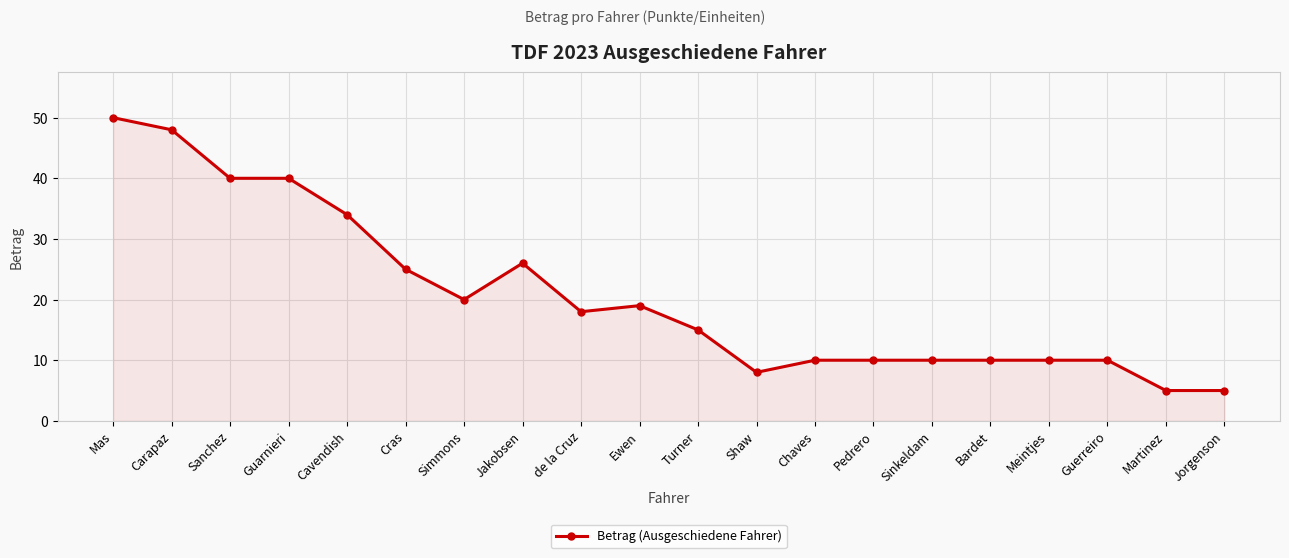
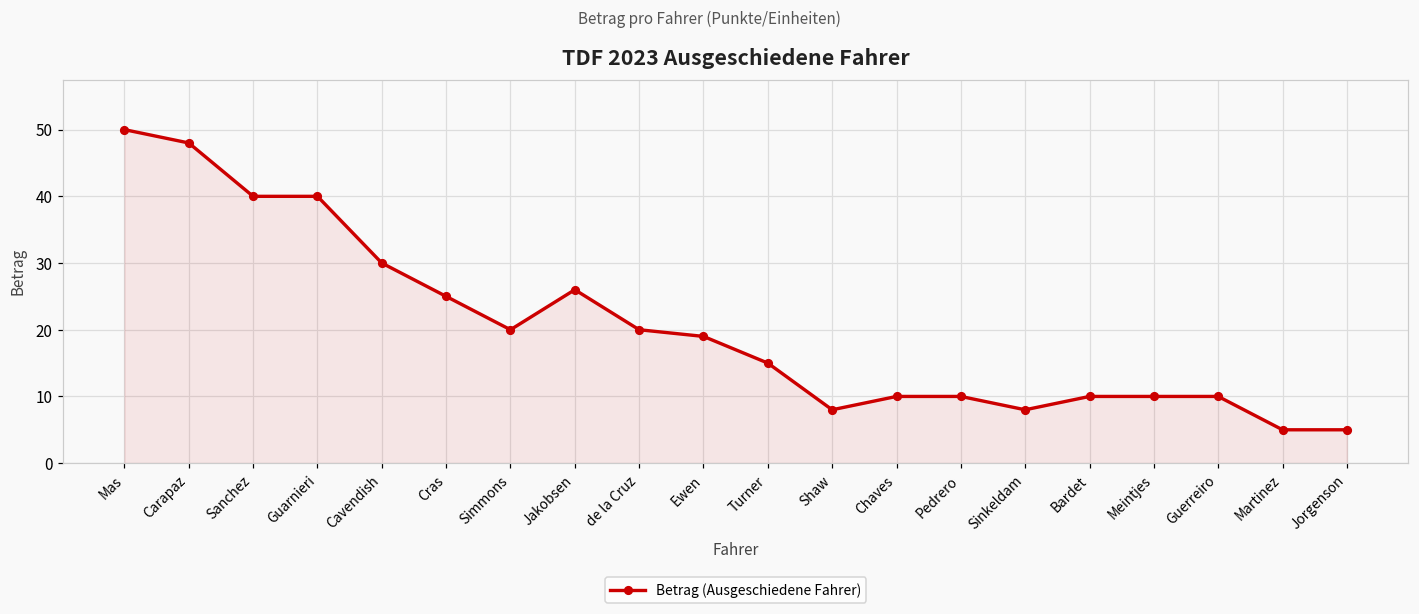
Cavendish: 34 -> 30
de la Cruz: 18 -> 20
Sinkeldam: 10 -> 8
